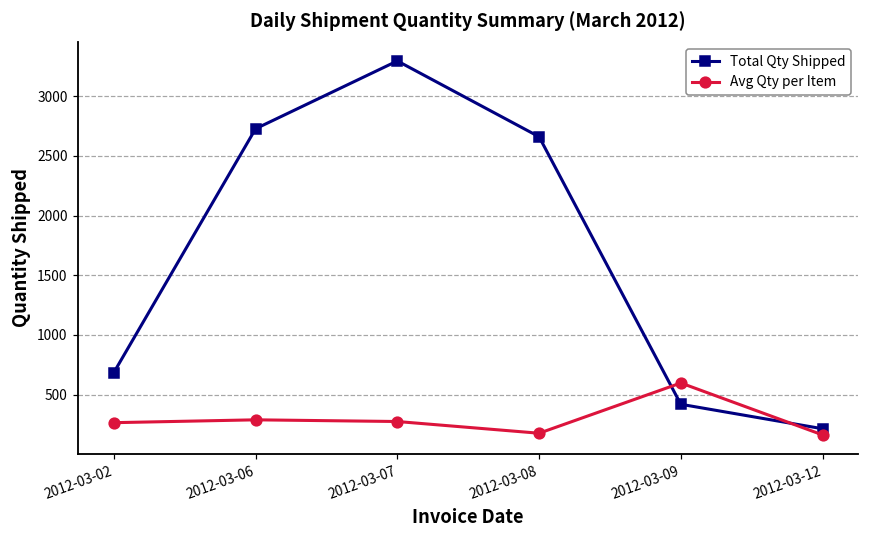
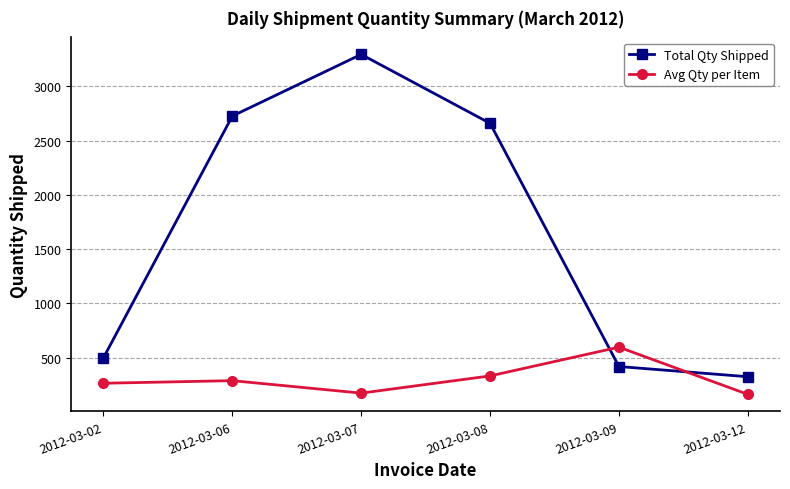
Total Qty Shipped, 2012-03-02: 690 -> 500
Avg Qty per Item, 2012-03-07: 270 -> 170
Avg Qty per Item, 2012-03-08: 180 -> 330
Total Qty Shipped, 2012-03-12: 210 -> 330
